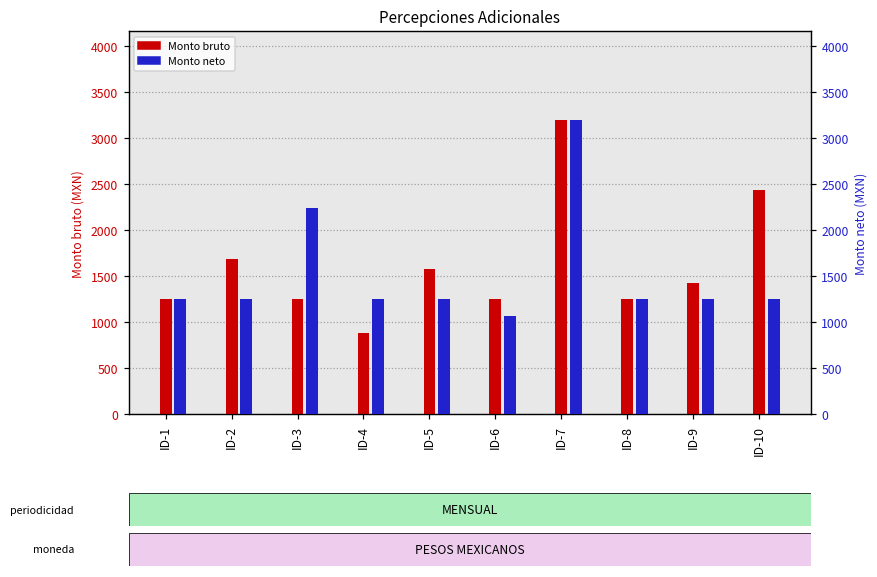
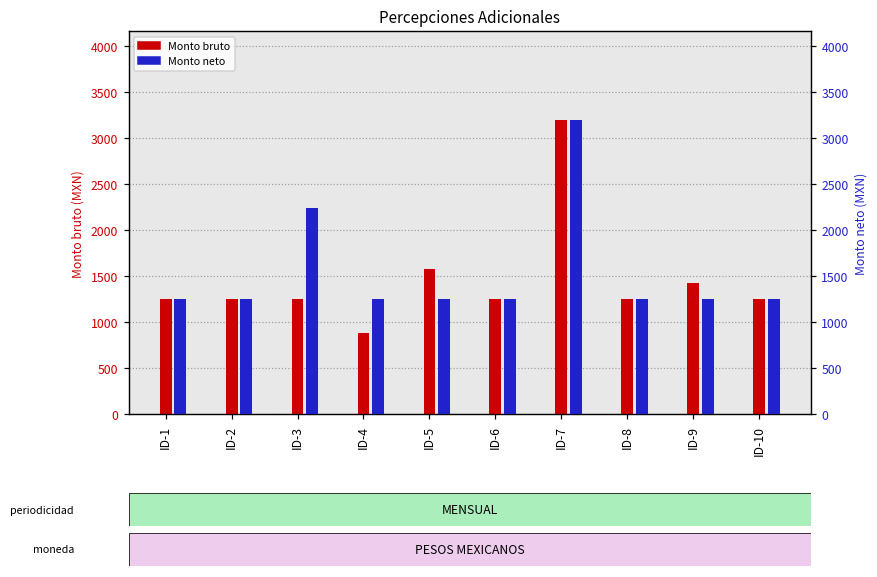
Monto bruto, ID-2: 1700 -> 1200
Monto bruto, ID-10: 2400 -> 1200
Monto neto, ID-6: 1100 -> 1200
